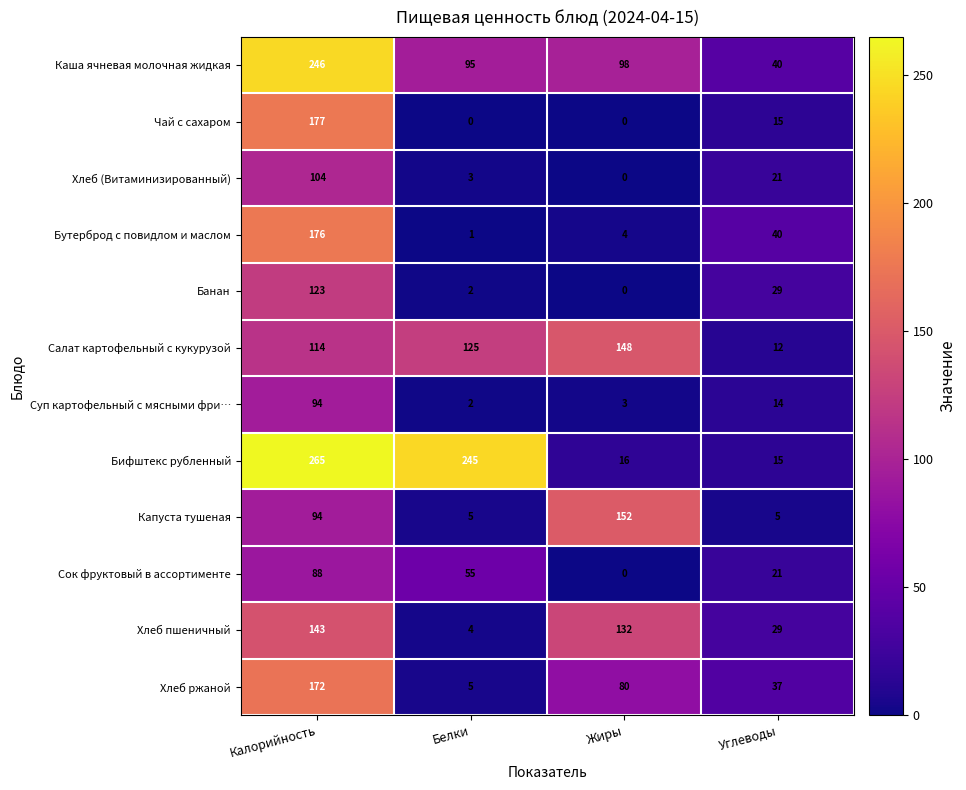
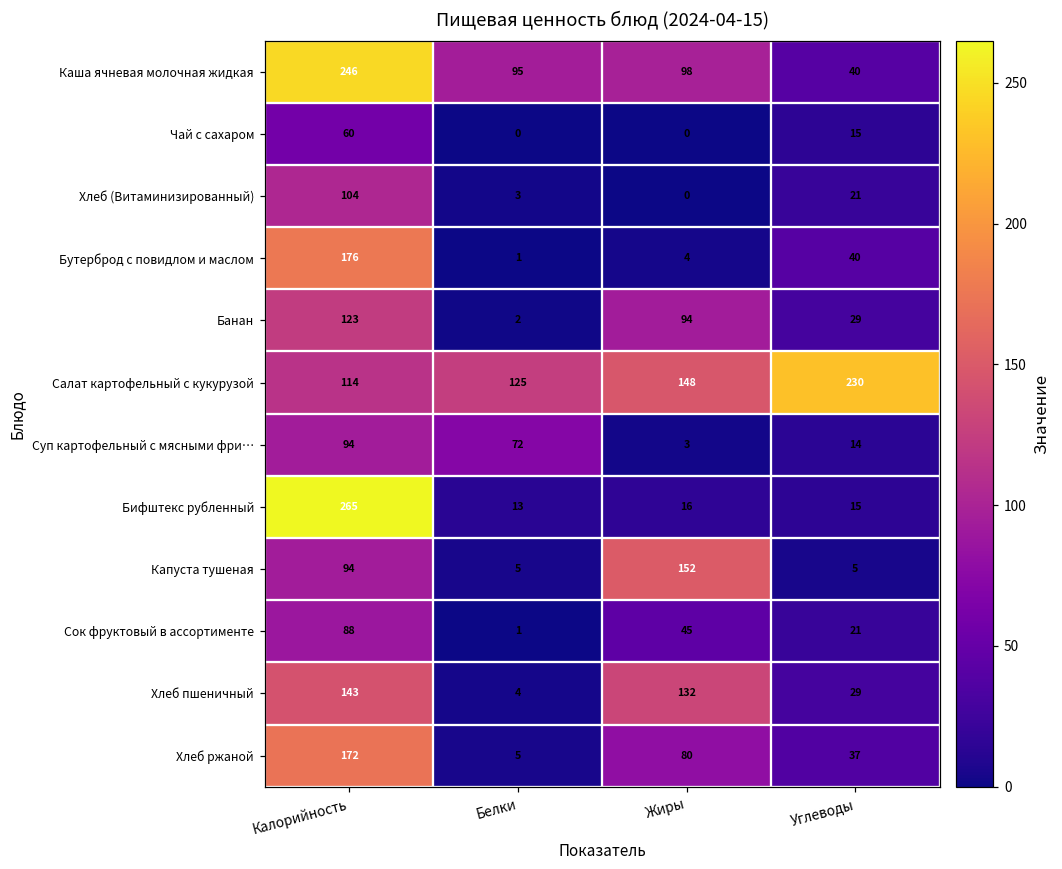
Чай с сахаром, Калорийность: 177 -> 60
Банан, Жиры: 0 -> 94
Салат картофельный с кукурузой, Углеводы: 12 -> 230
Суп картофельный с мясными фри…, Белки: 2 -> 72
Бифштекс рубленный, Белки: 245 -> 13
Сок фруктовый в ассортименте, Белки: 55 -> 1
Сок фруктовый в ассортименте, Жиры: 0 -> 45
